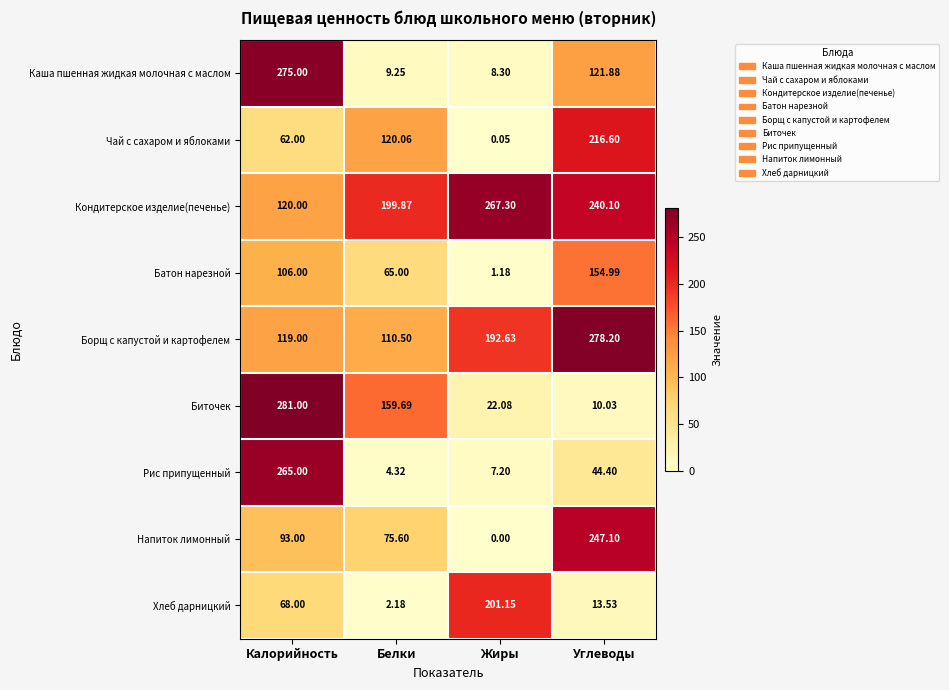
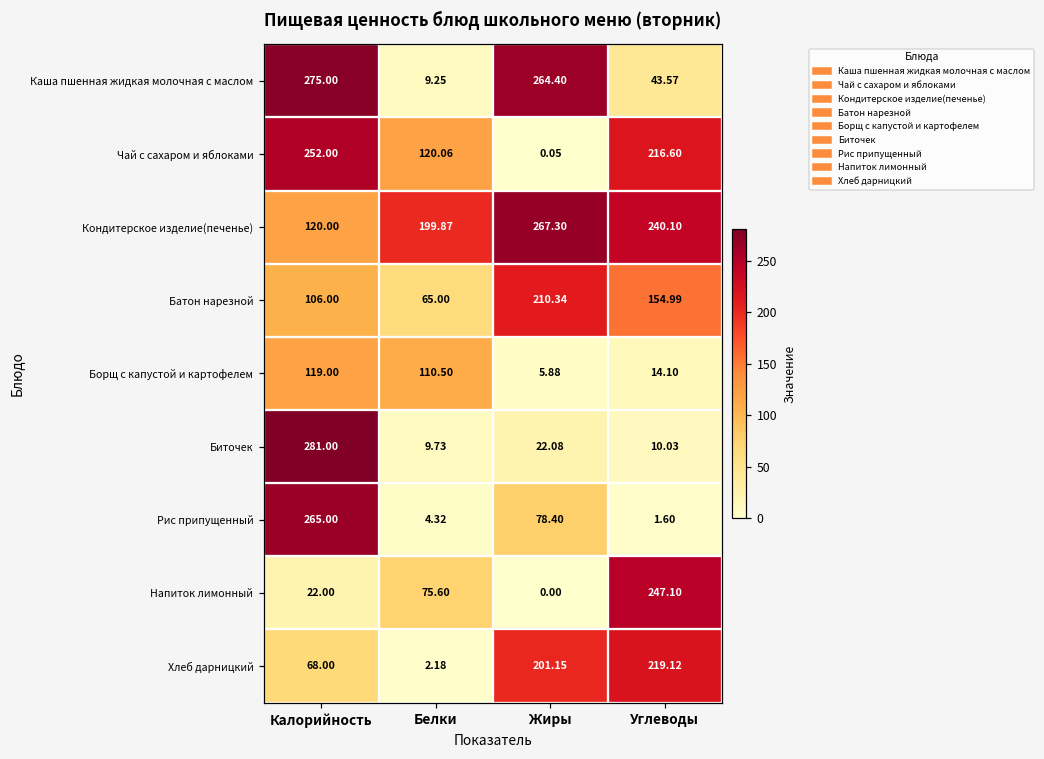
Каша пшенная жидкая молочная с маслом, Жиры: 8.30 -> 264.40
Каша пшенная жидкая молочная с маслом, Углеводы: 121.88 -> 43.57
Чай с сахаром и яблоками, Калорийность: 62.00 -> 252.00
Батон нарезной, Жиры: 1.18 -> 210.34
Борщ с капустой и картофелем, Жиры: 192.63 -> 5.88
Борщ с капустой и картофелем, Углеводы: 278.20 -> 14.10
Биточек, Белки: 159.69 -> 9.73
Рис припущенный, Жиры: 7.20 -> 78.40
Рис припущенный, Углеводы: 44.40 -> 1.60
Напиток лимонный, Калорийность: 93.00 -> 22.00
Хлеб дарницкий, Углеводы: 13.53 -> 219.12
